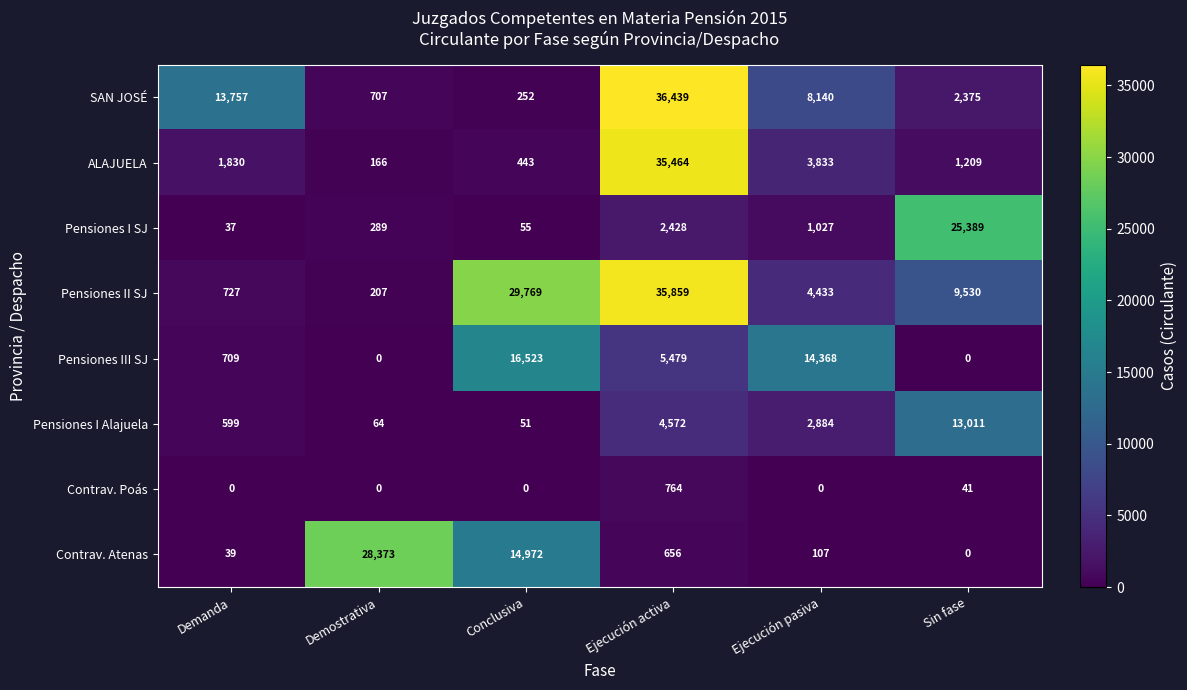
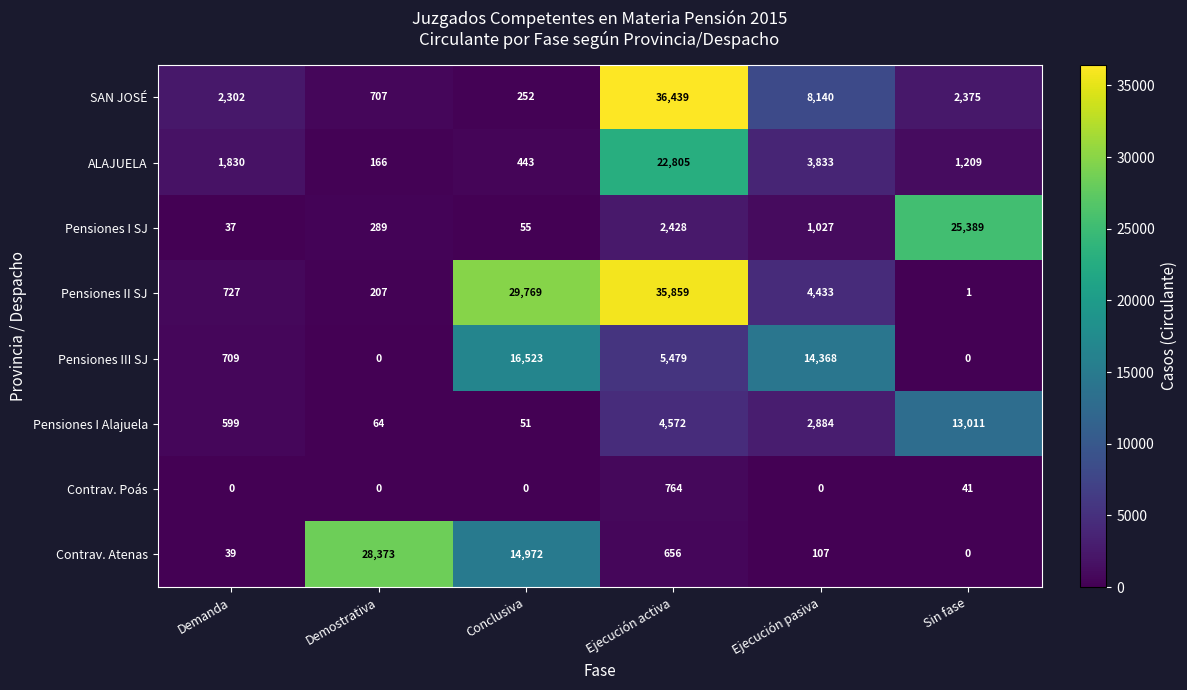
SAN JOSÉ, Demanda: 13,757 -> 2,302
ALAJUELA, Ejecución activa: 35,464 -> 22,805
Pensiones II SJ, Sin fase: 9,530 -> 1
